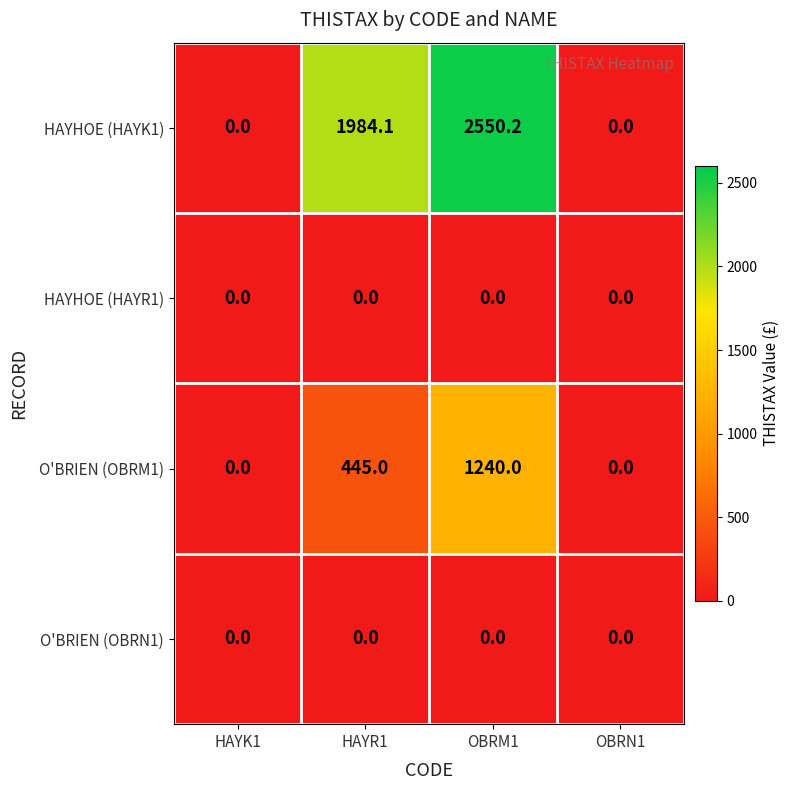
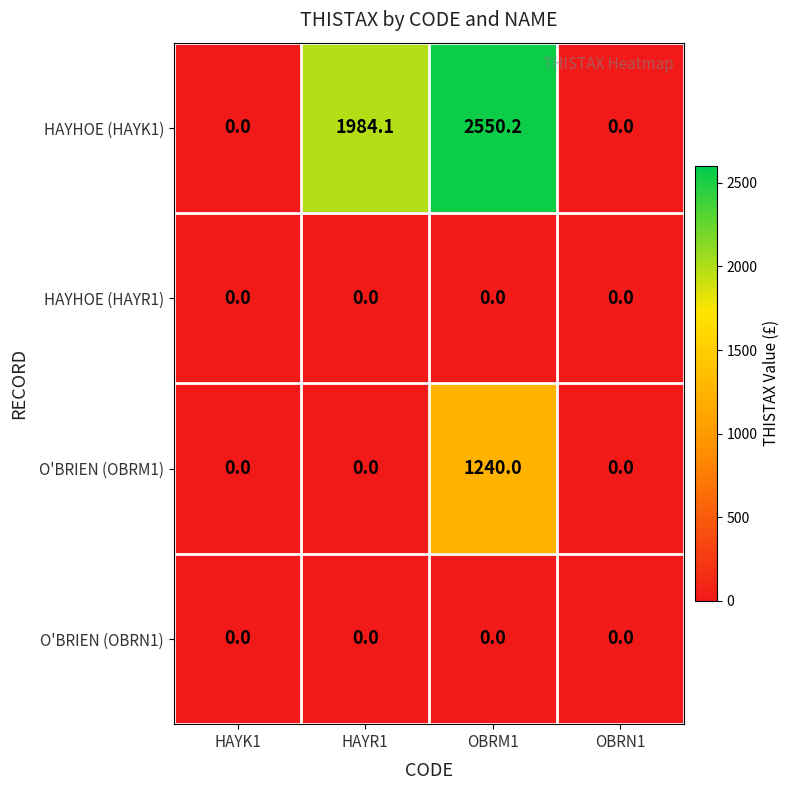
O'BRIEN (OBRM1), HAYR1: 445.0 -> 0.0
